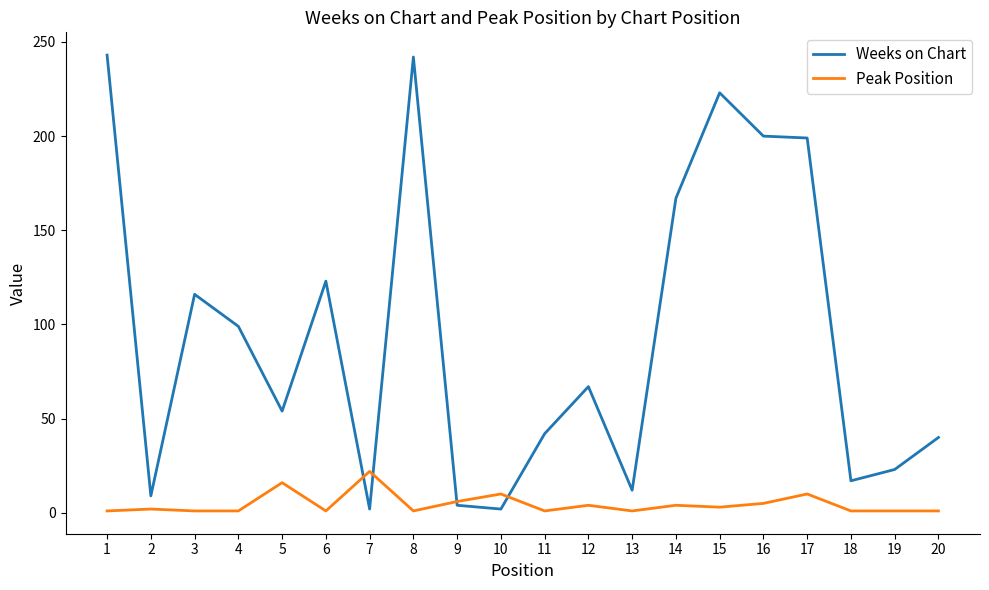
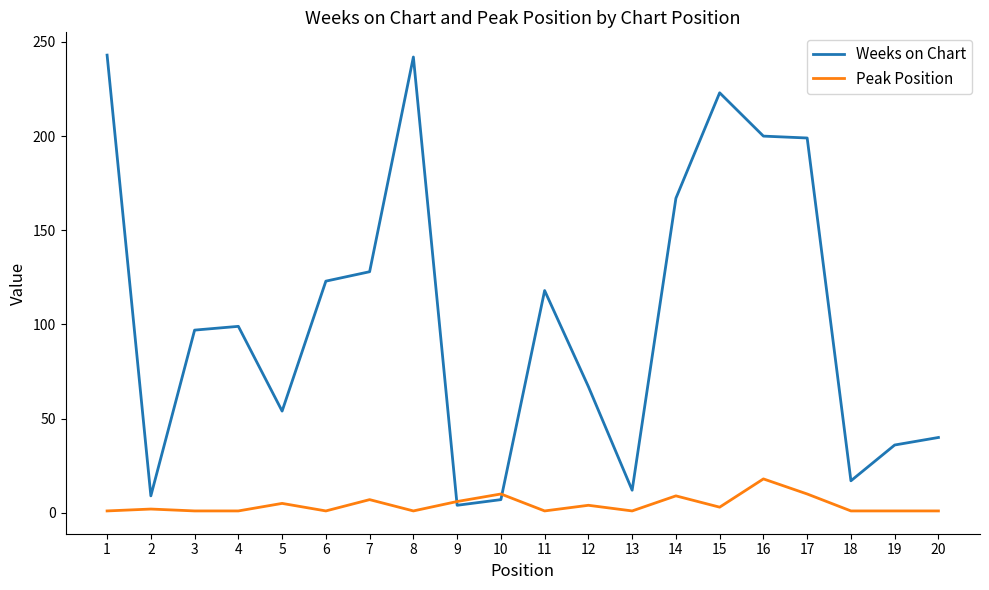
Weeks on Chart, 3: 116 -> 97
Peak Position, 5: 16 -> 5
Weeks on Chart, 7: 2 -> 128
Peak Position, 7: 22 -> 7
Weeks on Chart, 10: 2 -> 7
Weeks on Chart, 11: 42 -> 118
Peak Position, 14: 4 -> 9
Peak Position, 16: 5 -> 18
Weeks on Chart, 19: 23 -> 36
